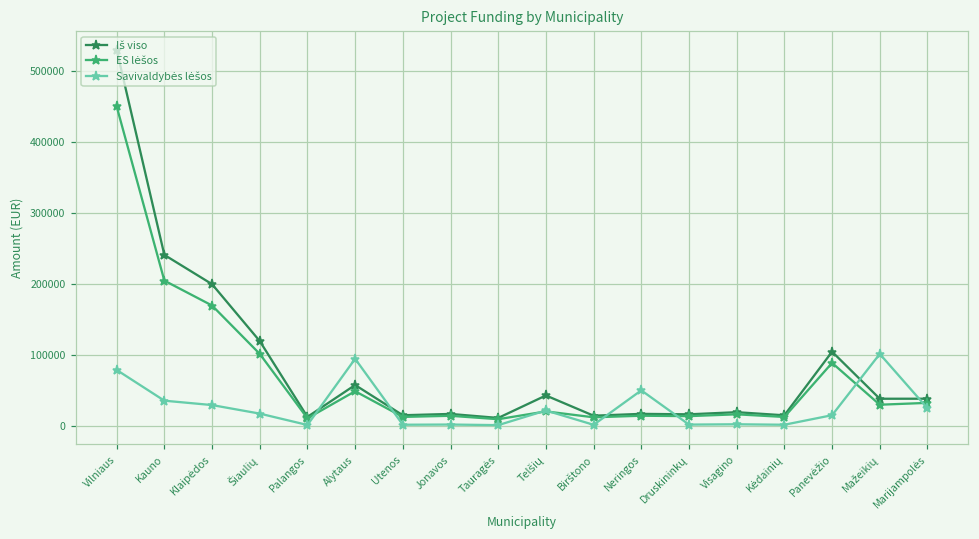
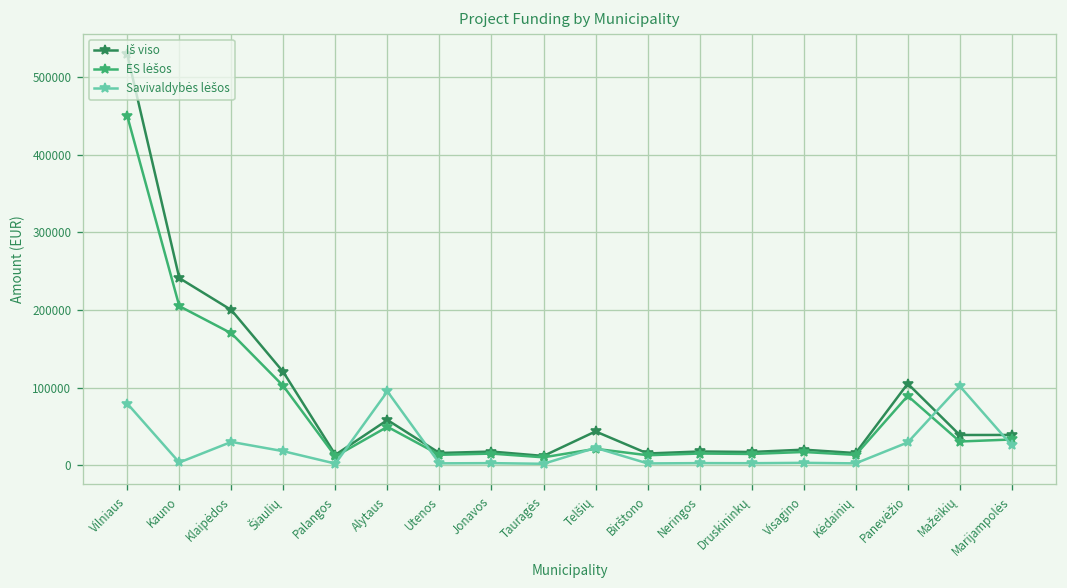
Savivaldybės lėšos, Kauno: 40000 -> 0
Savivaldybės lėšos, Neringos: 50000 -> 0
Savivaldybės lėšos, Panevėžio: 20000 -> 30000
